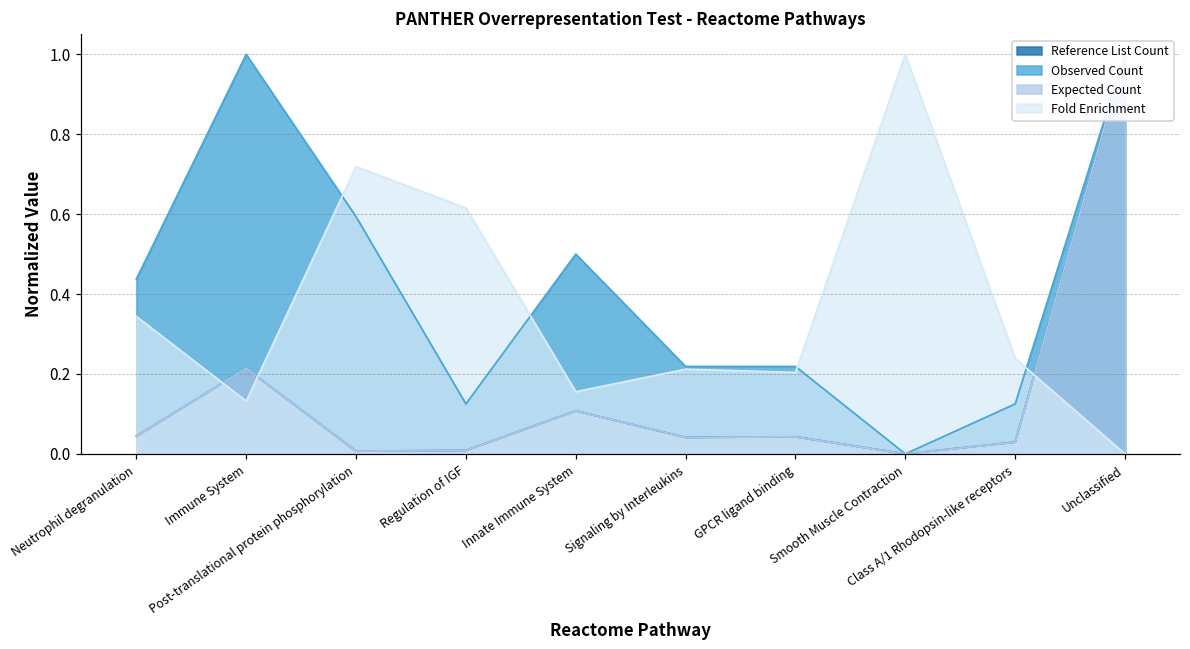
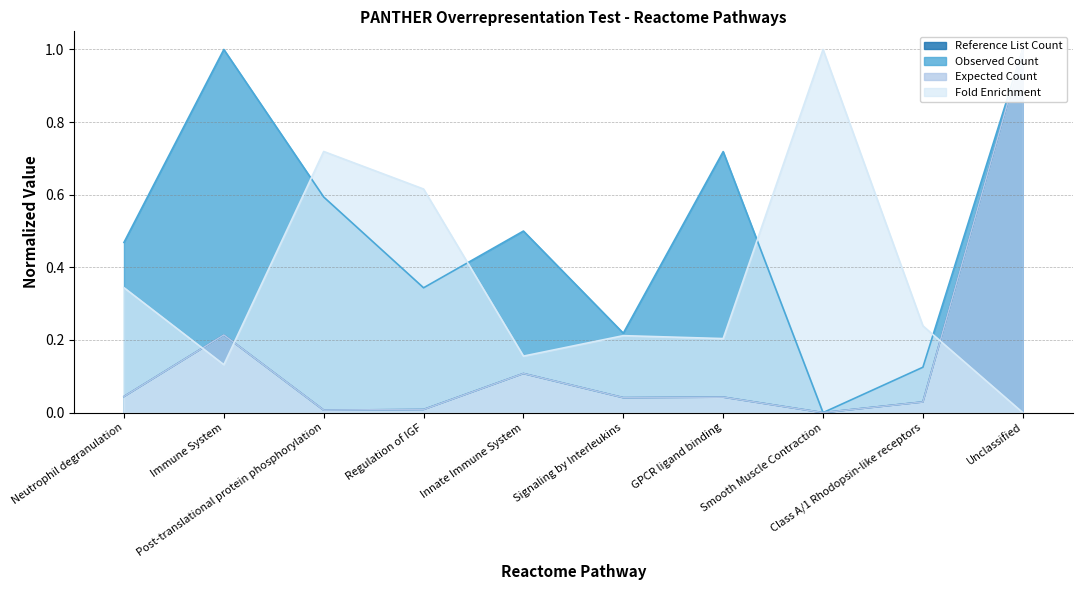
Observed Count, Neutrophil degranulation: 0.44 -> 0.47
Observed Count, Regulation of IGF: 0.13 -> 0.34
Observed Count, GPCR ligand binding: 0.22 -> 0.72
